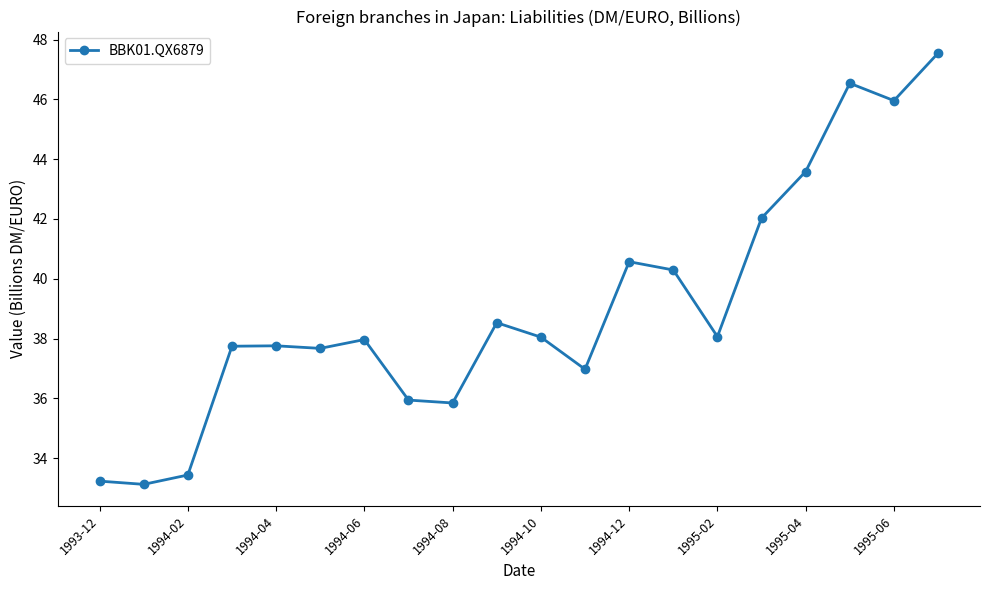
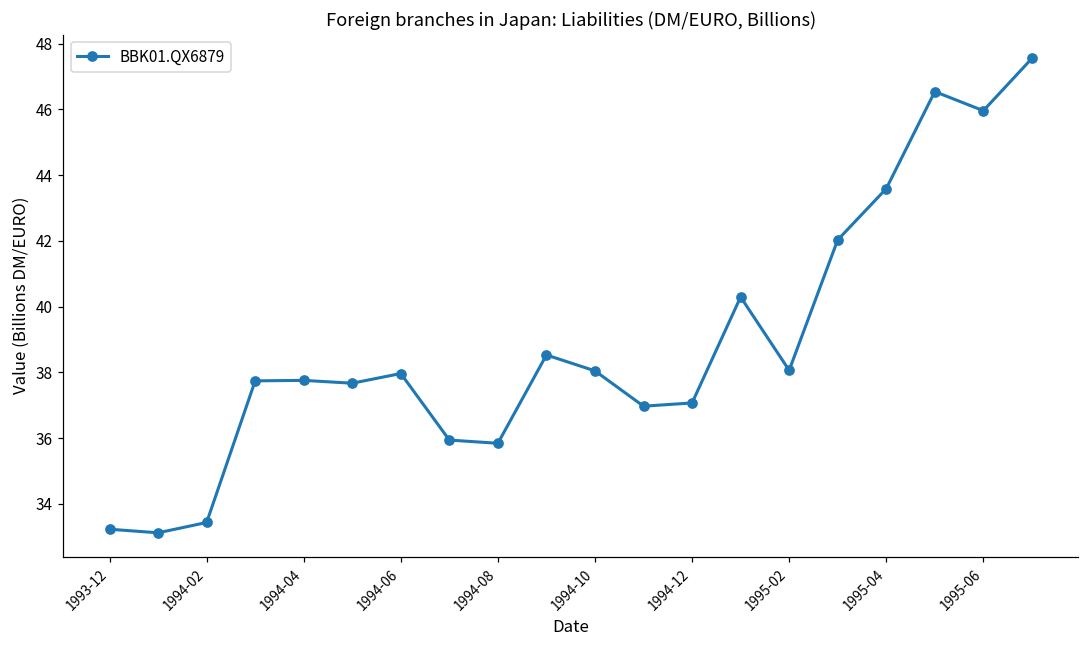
1994-12: 40.6 -> 37.1
